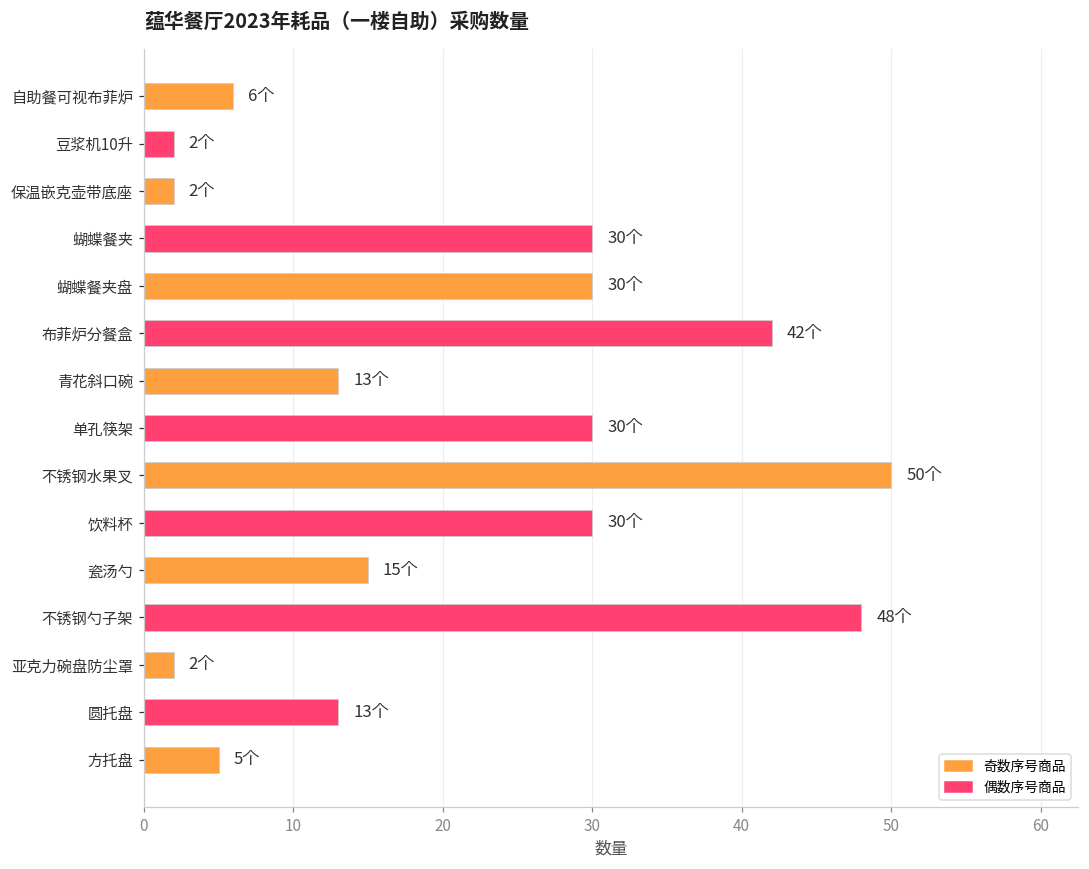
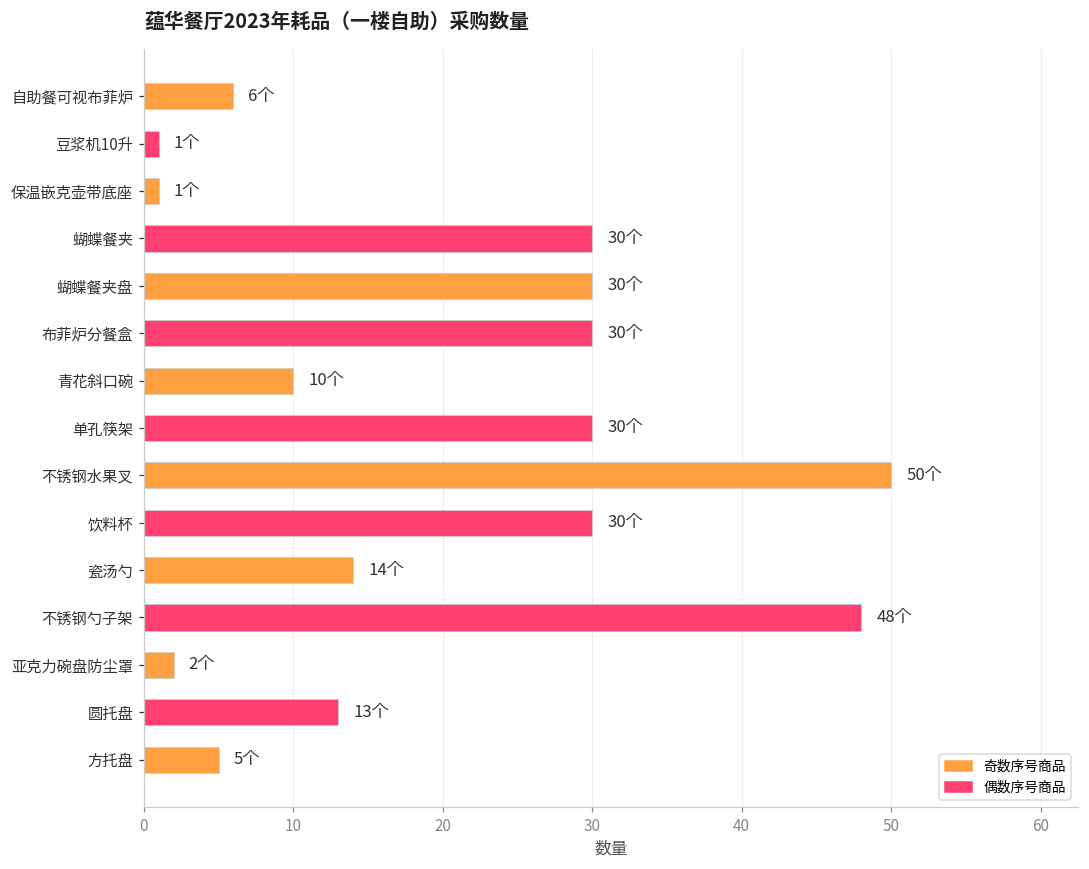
豆浆机10升: 2个 -> 1个
保温嵌克壶带底座: 2个 -> 1个
布菲炉分餐盒: 42个 -> 30个
青花斜口碗: 13个 -> 10个
瓷汤勺: 15个 -> 14个
